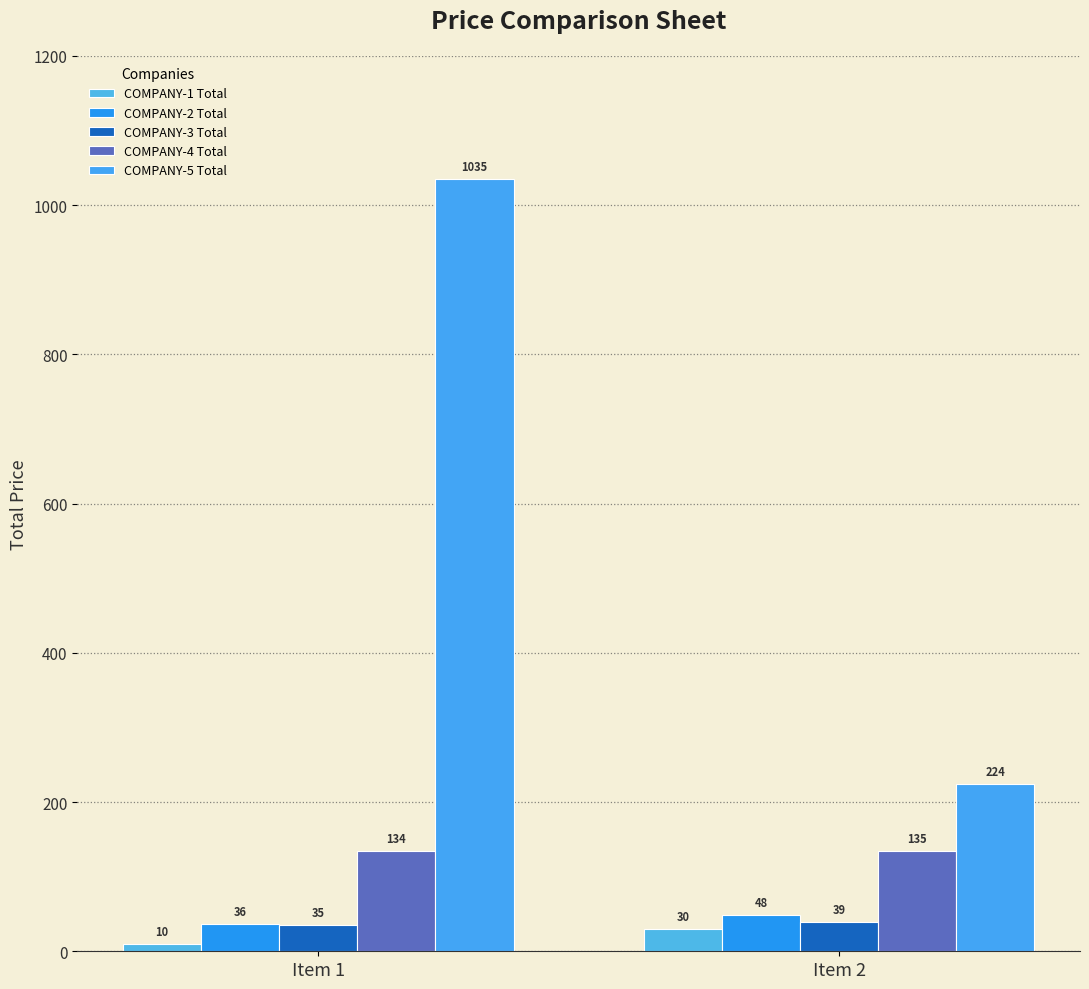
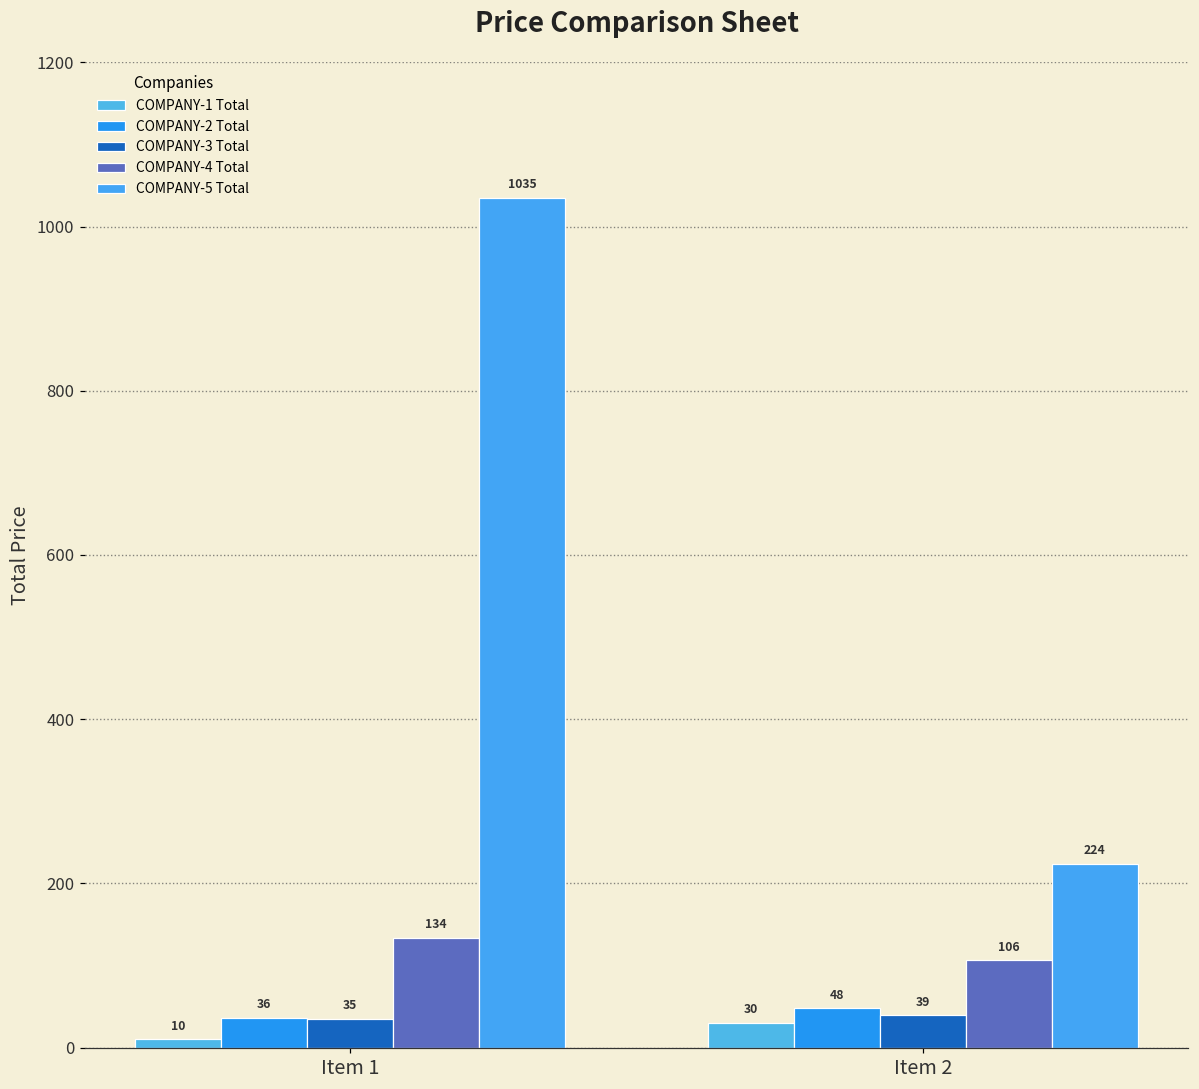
COMPANY-4 Total, Item 2: 135 -> 106
